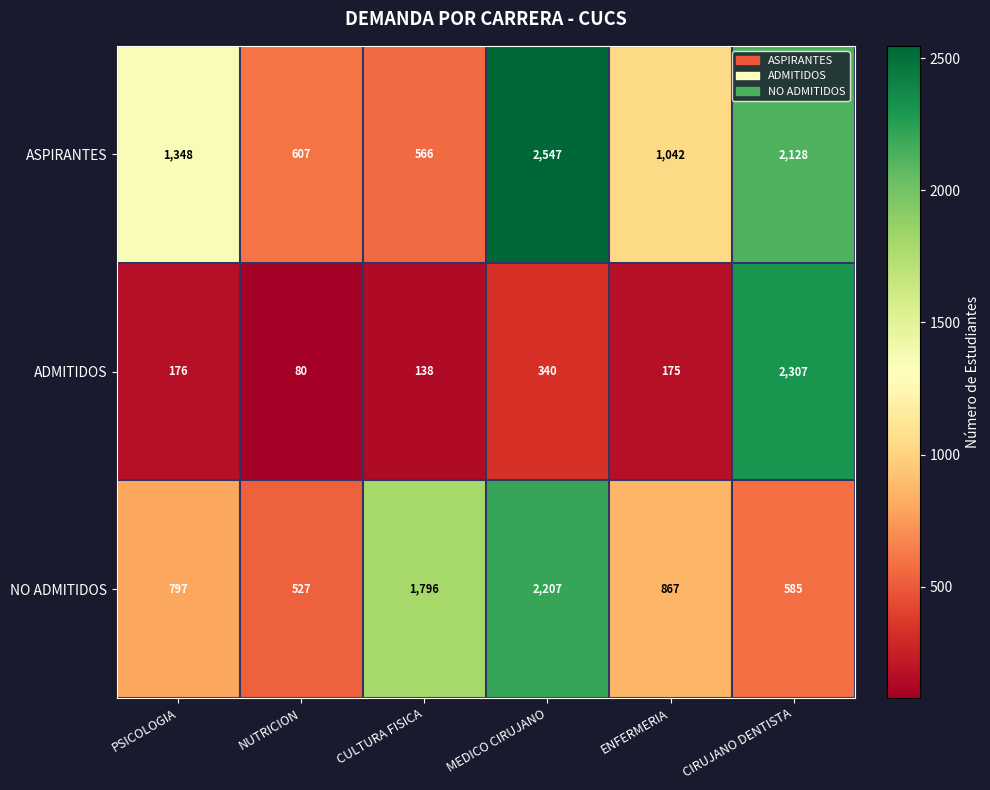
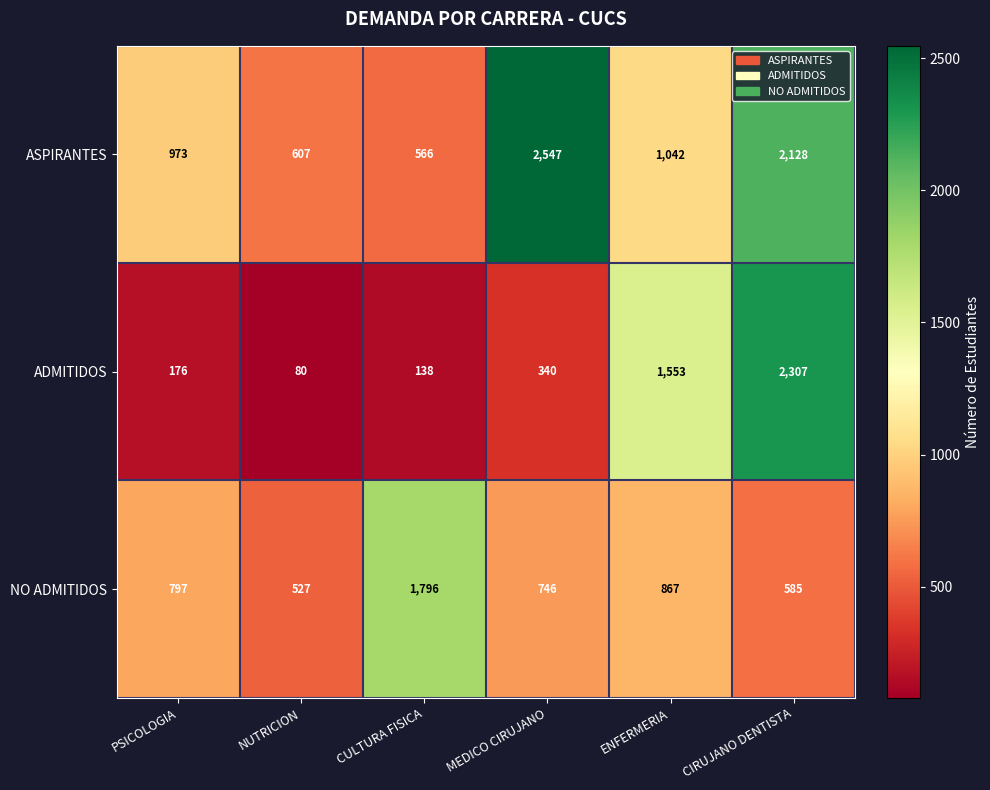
ASPIRANTES, PSICOLOGIA: 1,348 -> 973
ADMITIDOS, ENFERMERIA: 175 -> 1,553
NO ADMITIDOS, MEDICO CIRUJANO: 2,207 -> 746
